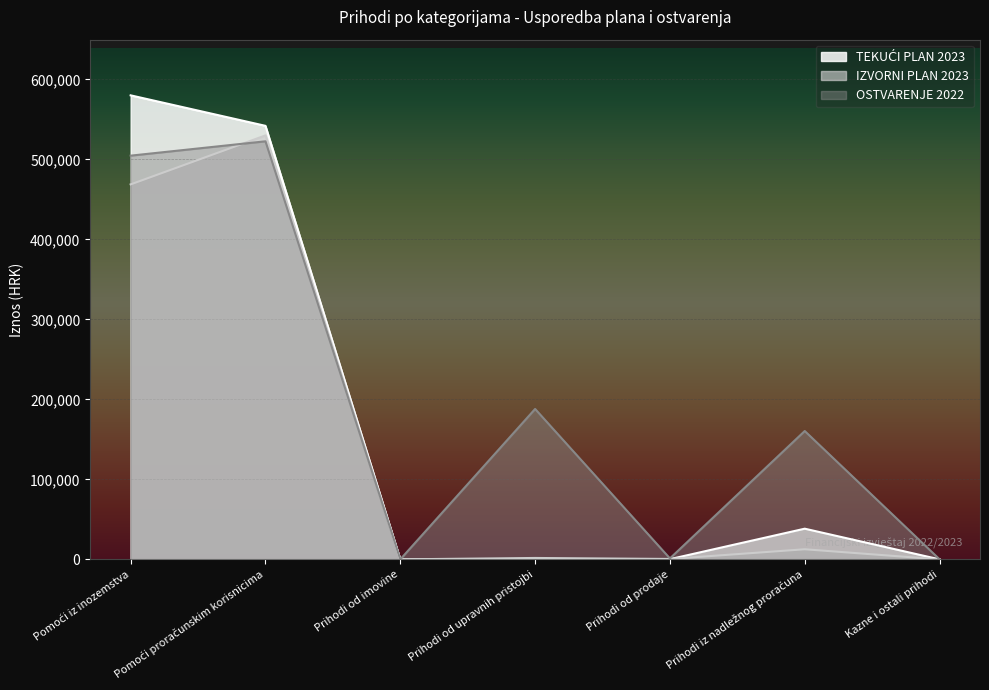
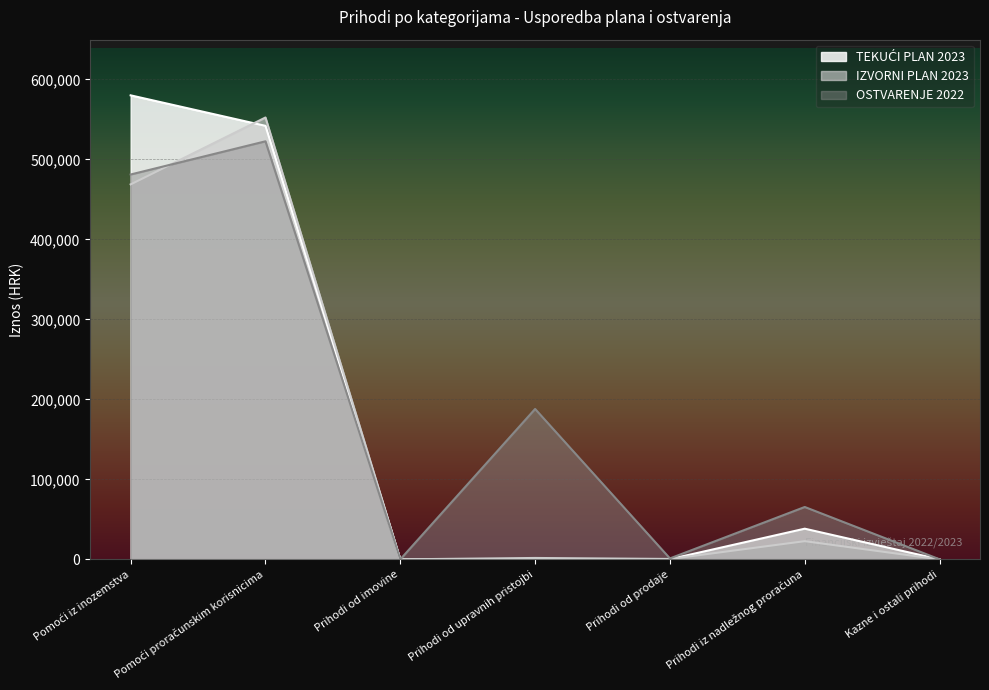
OSTVARENJE 2022, Pomoći iz inozemstva: 500,000 -> 480,000
IZVORNI PLAN 2023, Pomoći proračunskim korisnicima: 530,000 -> 550,000
IZVORNI PLAN 2023, Prihodi iz nadležnog proračuna: 10,000 -> 20,000
OSTVARENJE 2022, Prihodi iz nadležnog proračuna: 160,000 -> 70,000
